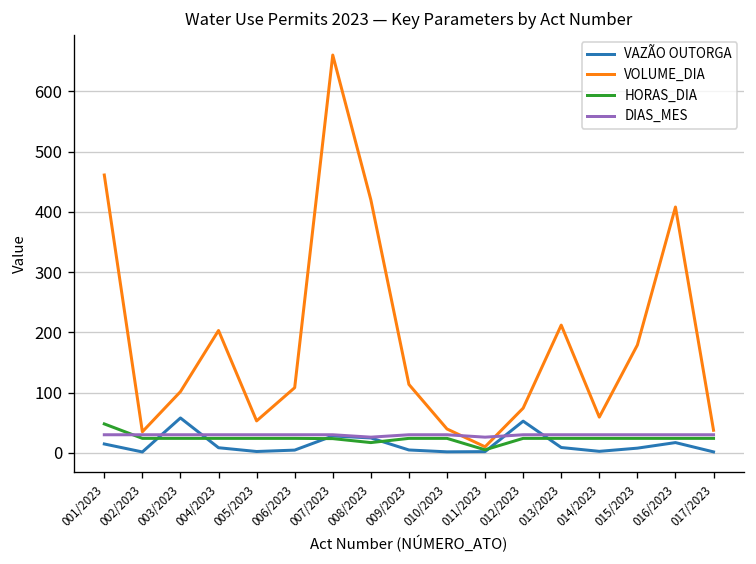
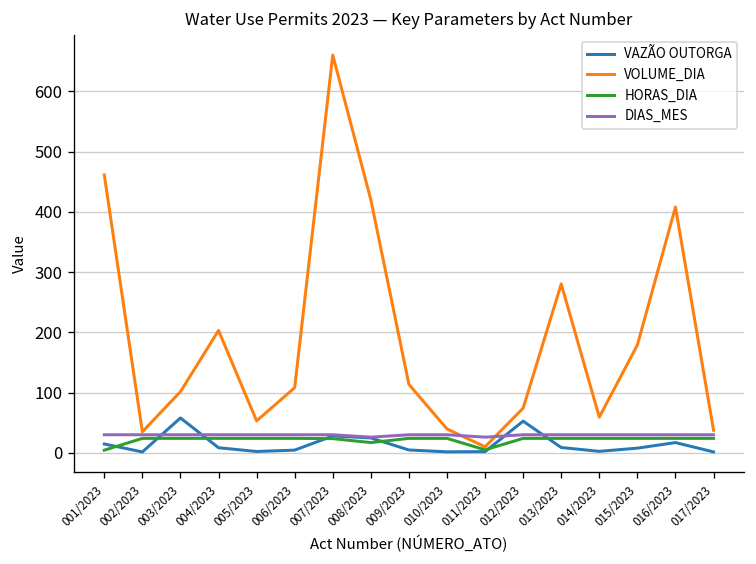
HORAS_DIA, 001/2023: 50 -> 0
VOLUME_DIA, 013/2023: 210 -> 280
